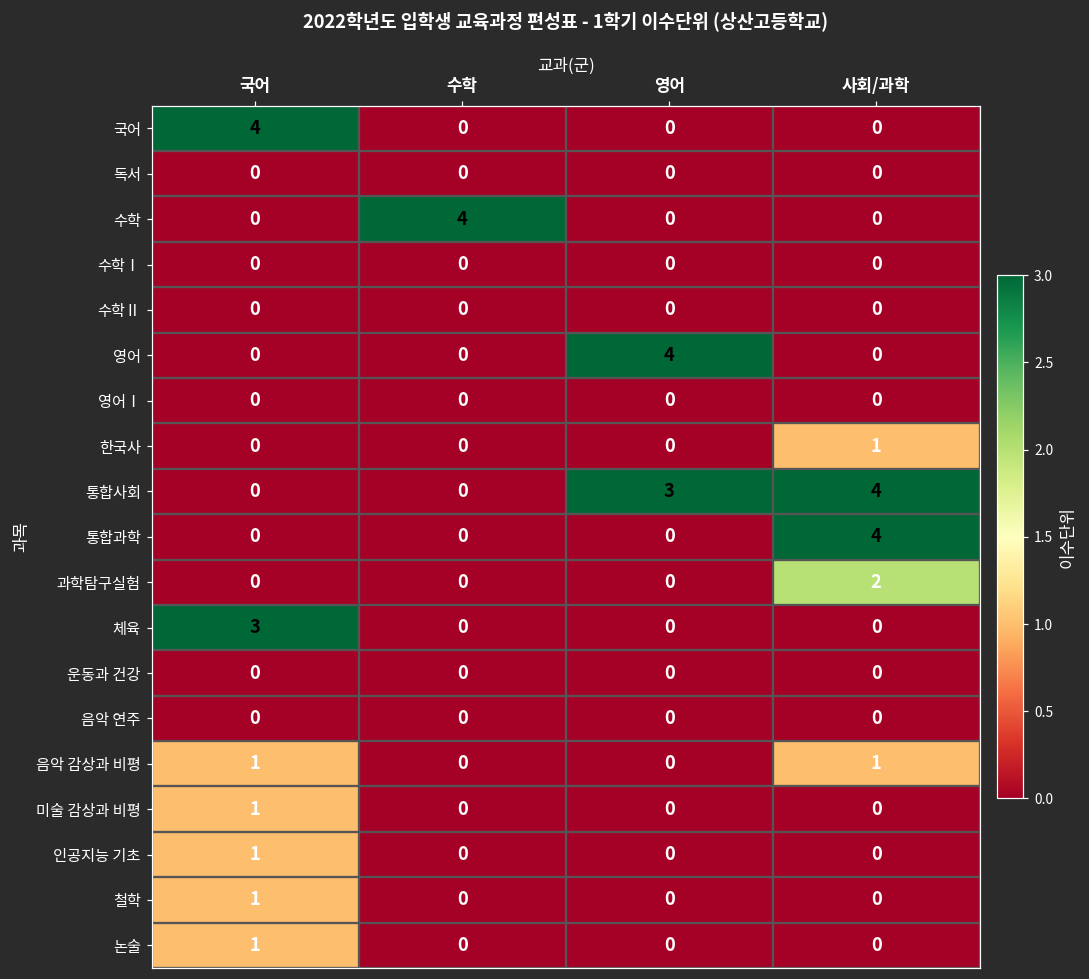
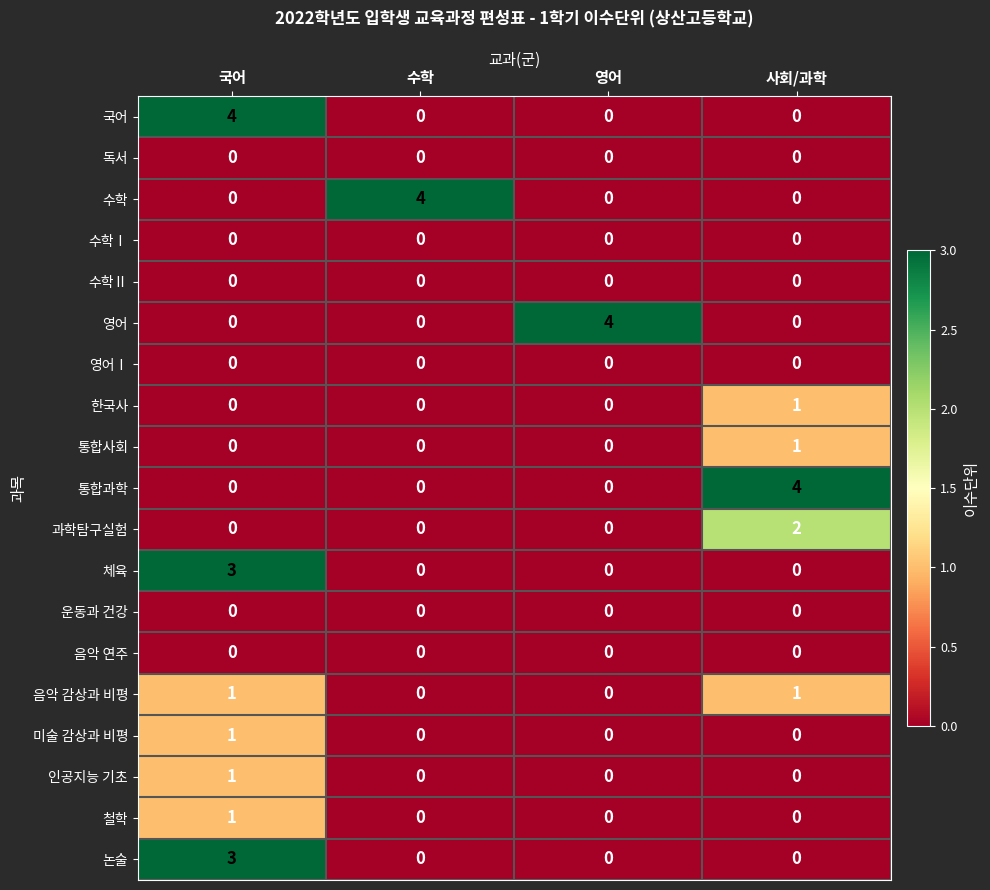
통합사회, 영어: 3 -> 0
통합사회, 사회/과학: 4 -> 1
논술, 국어: 1 -> 3
